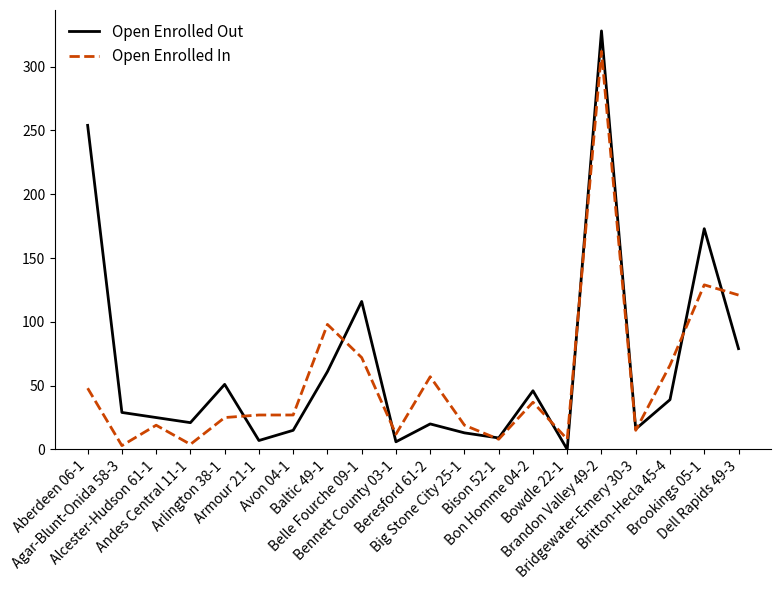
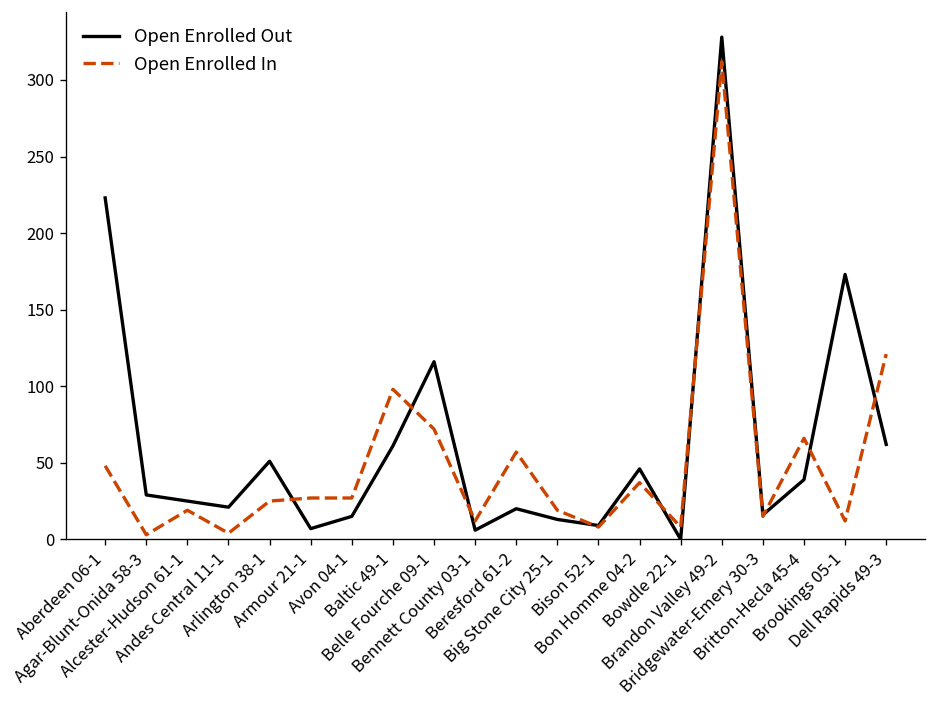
Open Enrolled Out, Aberdeen 06-1: 254 -> 223
Open Enrolled In, Brookings 05-1: 129 -> 12
Open Enrolled Out, Dell Rapids 49-3: 79 -> 62
